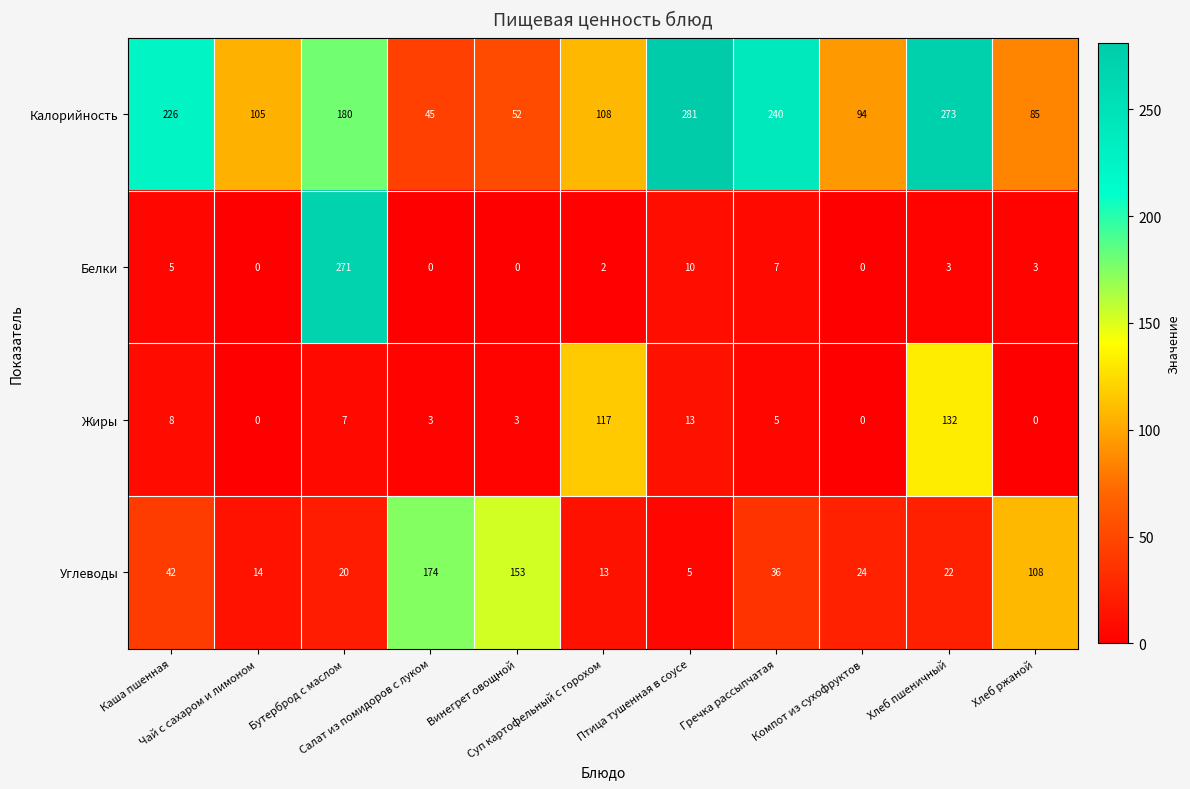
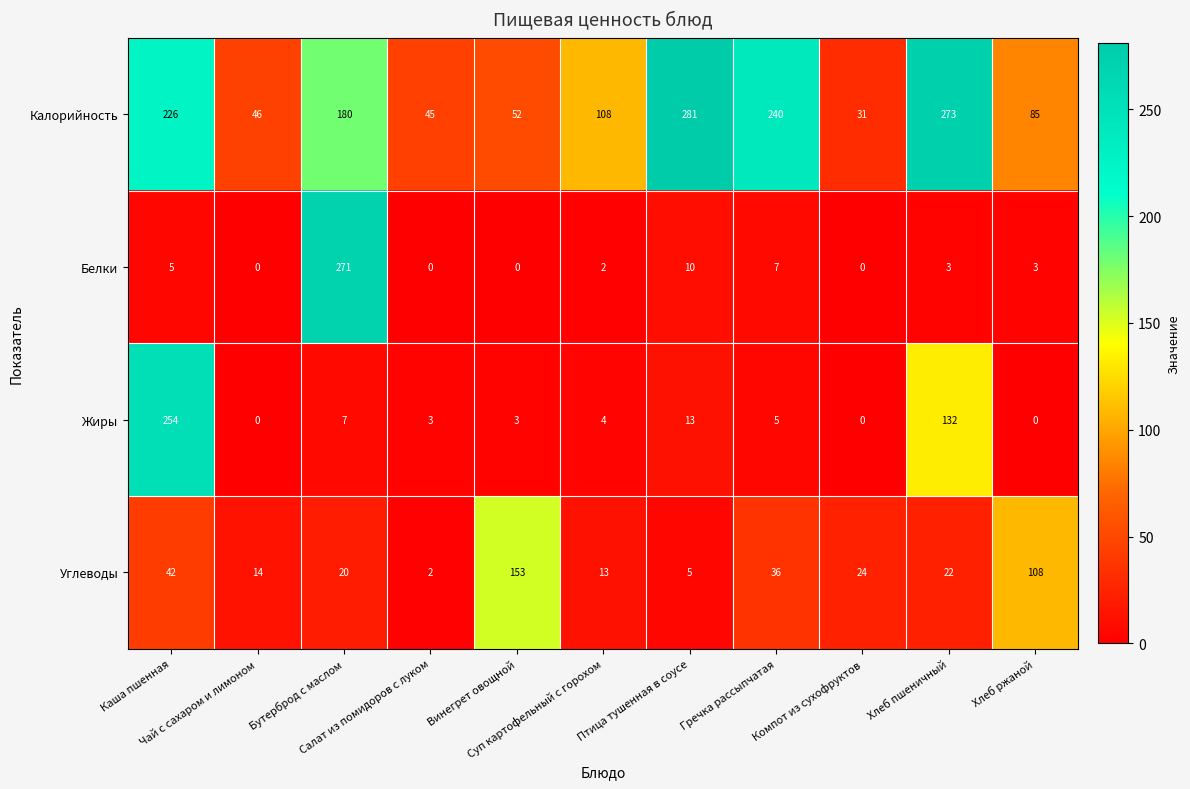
Калорийность, Чай с сахаром и лимоном: 105 -> 46
Калорийность, Компот из сухофруктов: 94 -> 31
Жиры, Каша пшенная: 8 -> 254
Жиры, Суп картофельный с горохом: 117 -> 4
Углеводы, Салат из помидоров с луком: 174 -> 2
